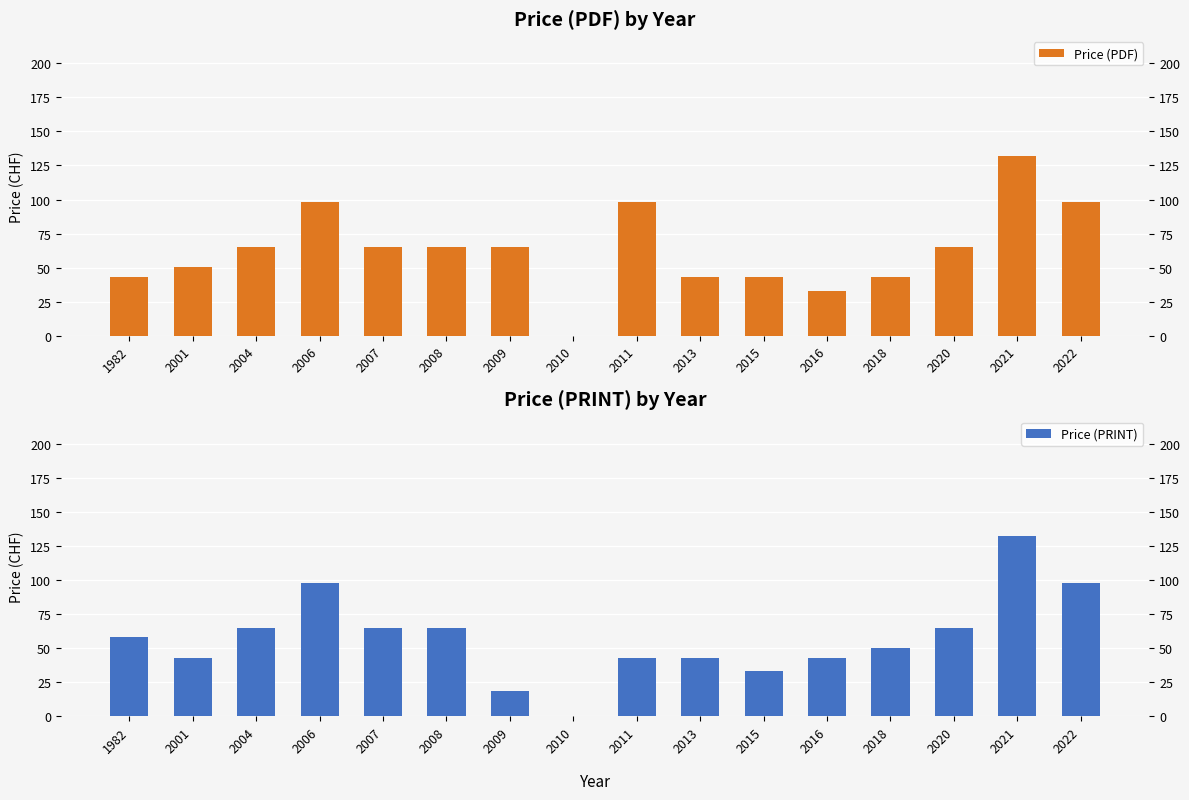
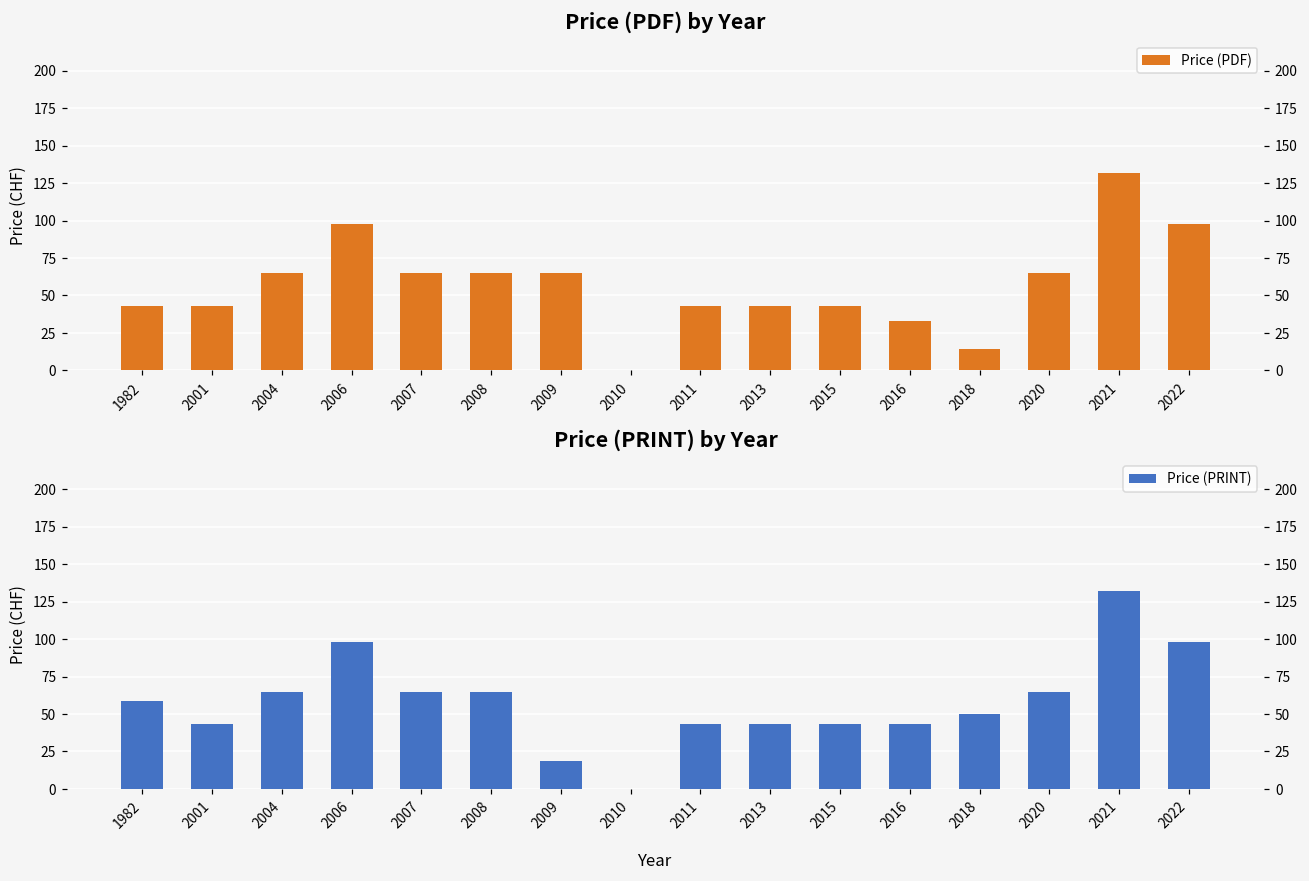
Price (PDF) by Year, 2001: 51 -> 43
Price (PDF) by Year, 2011: 99 -> 43
Price (PDF) by Year, 2018: 43 -> 14
Price (PRINT) by Year, 2015: 33 -> 43
